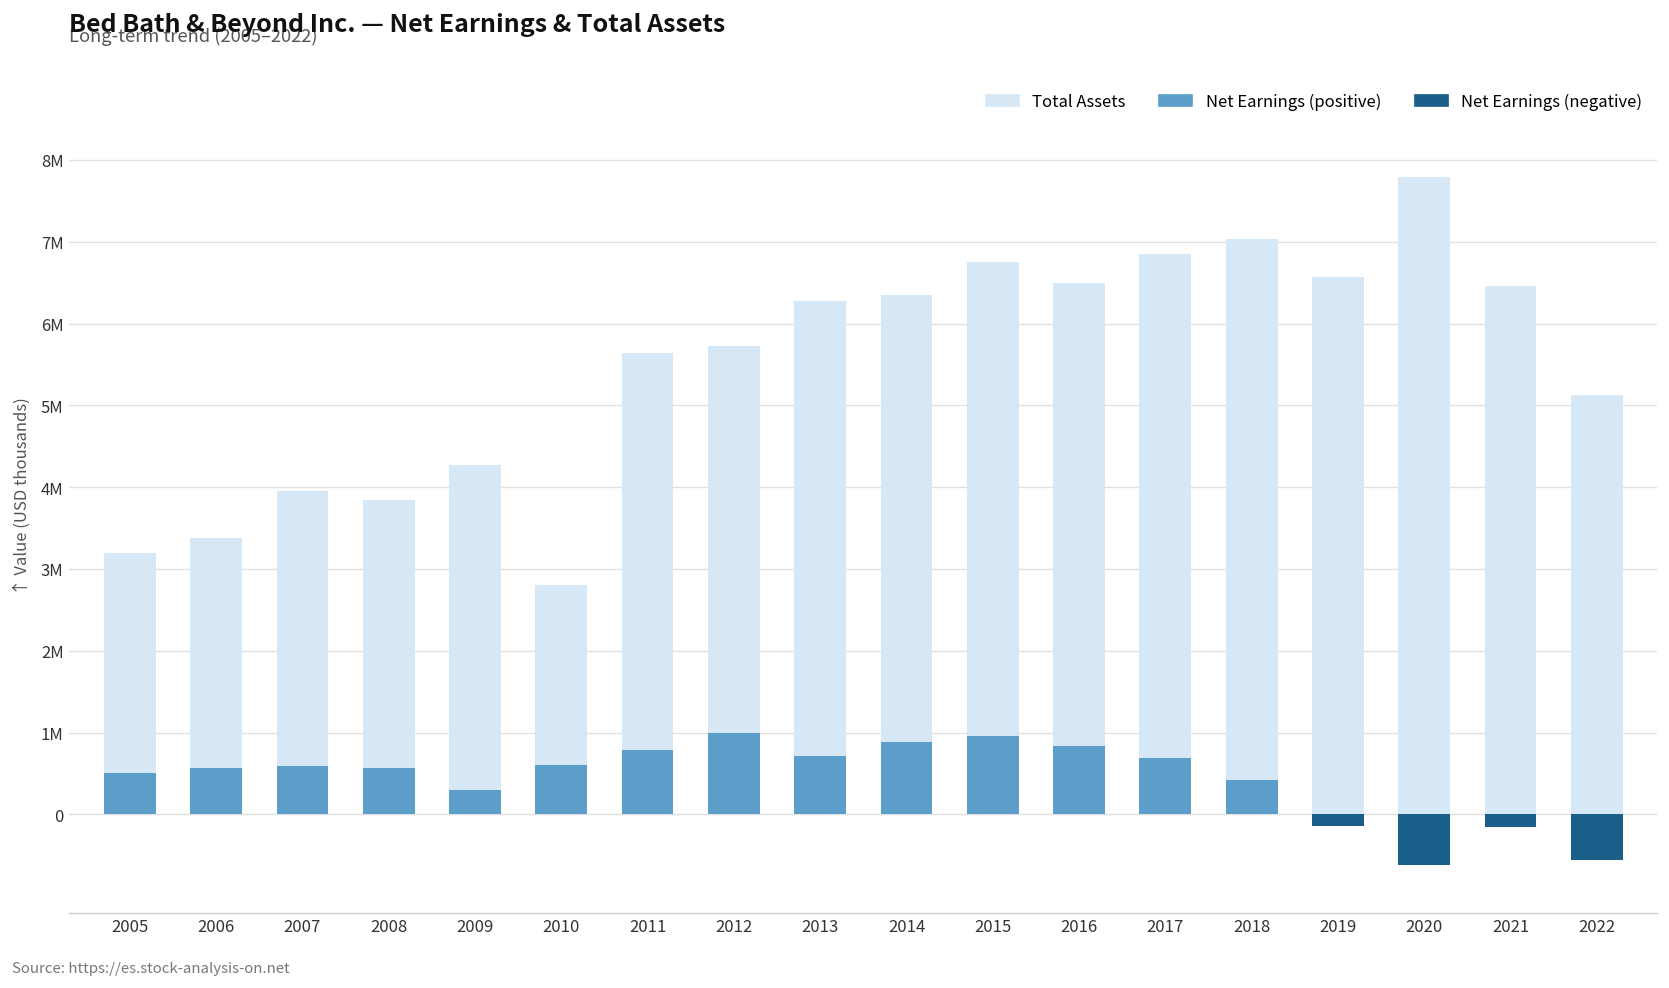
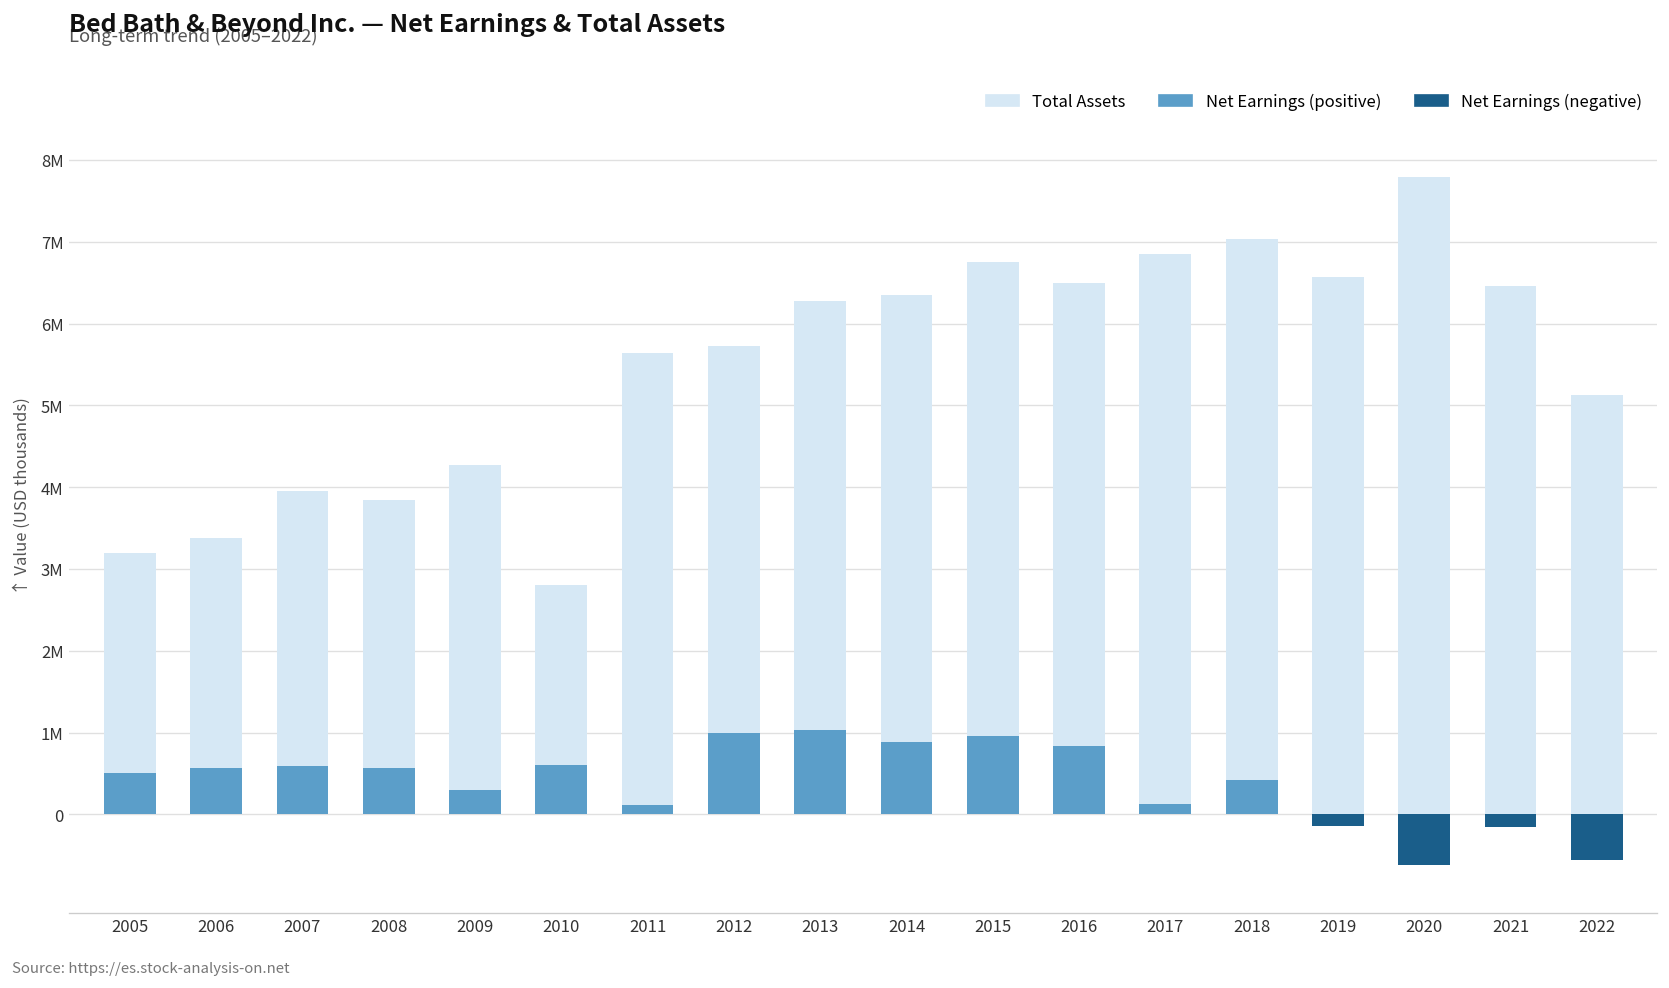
Net Earnings (positive), 2011: 800000 -> 100000
Net Earnings (positive), 2013: 700000 -> 1000000
Net Earnings (positive), 2017: 700000 -> 100000
